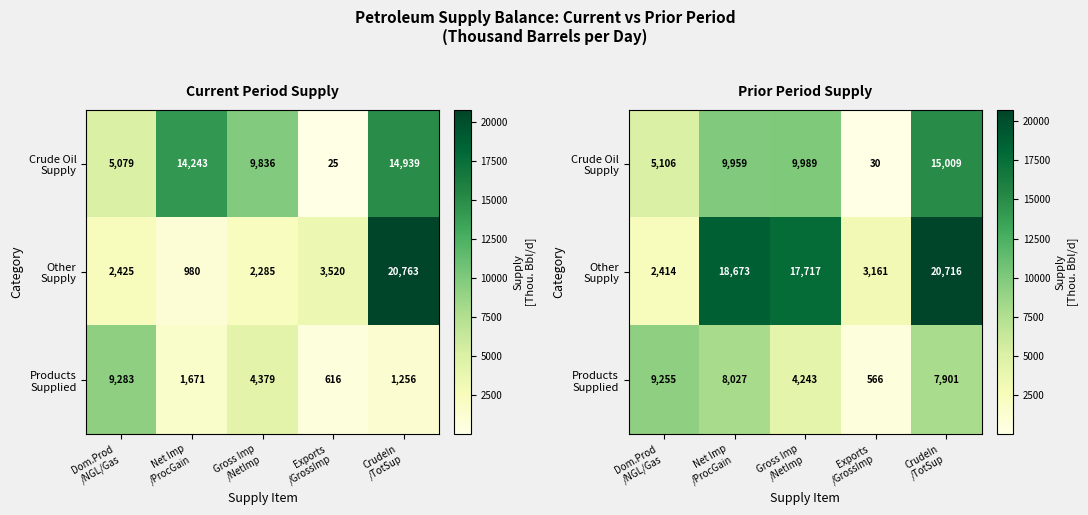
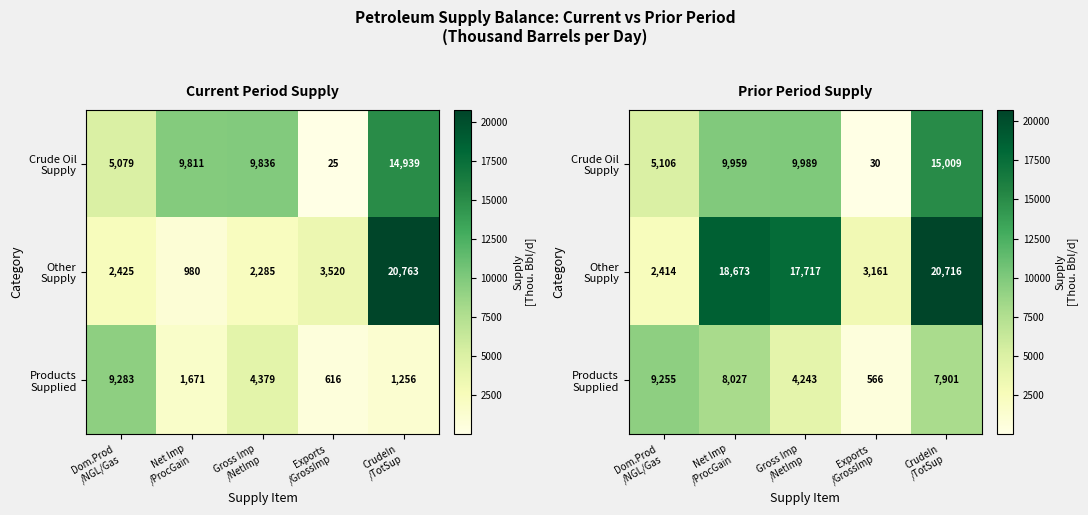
Current Period Supply, Crude Oil Supply, Net Imp /ProcGain: 14,243 -> 9,811
